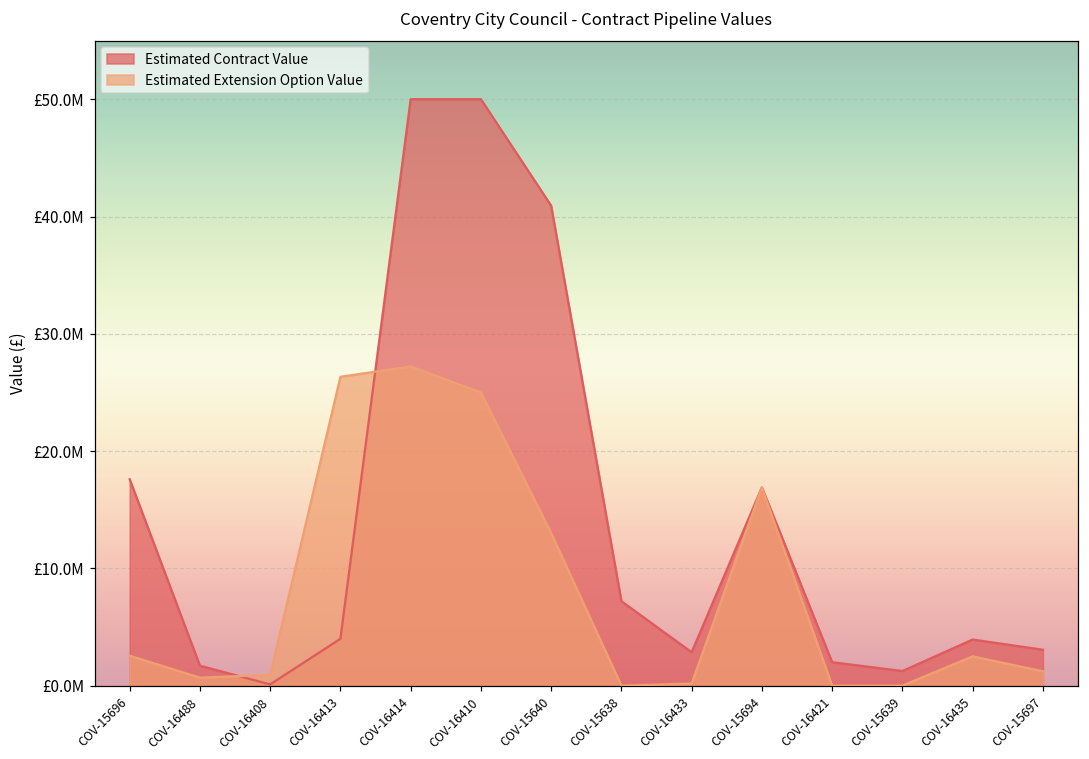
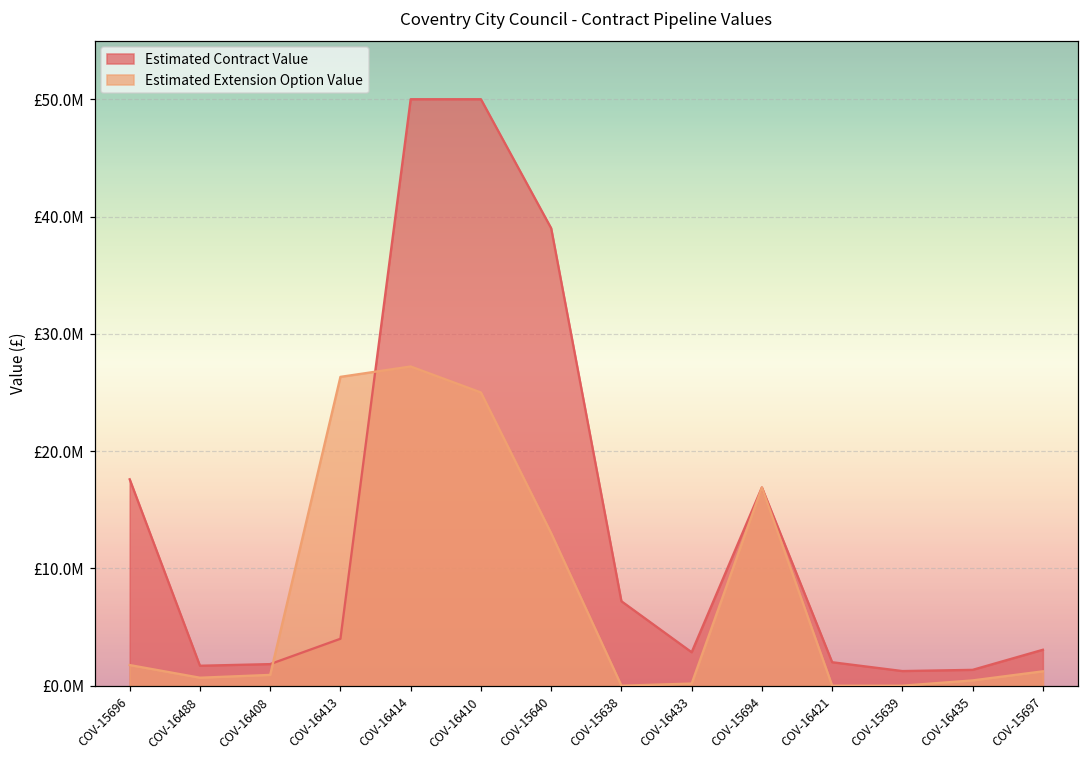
Estimated Extension Option Value, COV-15696: £2600000 -> £1800000
Estimated Contract Value, COV-16408: £100000 -> £1800000
Estimated Contract Value, COV-15640: £40900000 -> £39000000
Estimated Contract Value, COV-16435: £3900000 -> £1400000
Estimated Extension Option Value, COV-16435: £2500000 -> £500000
